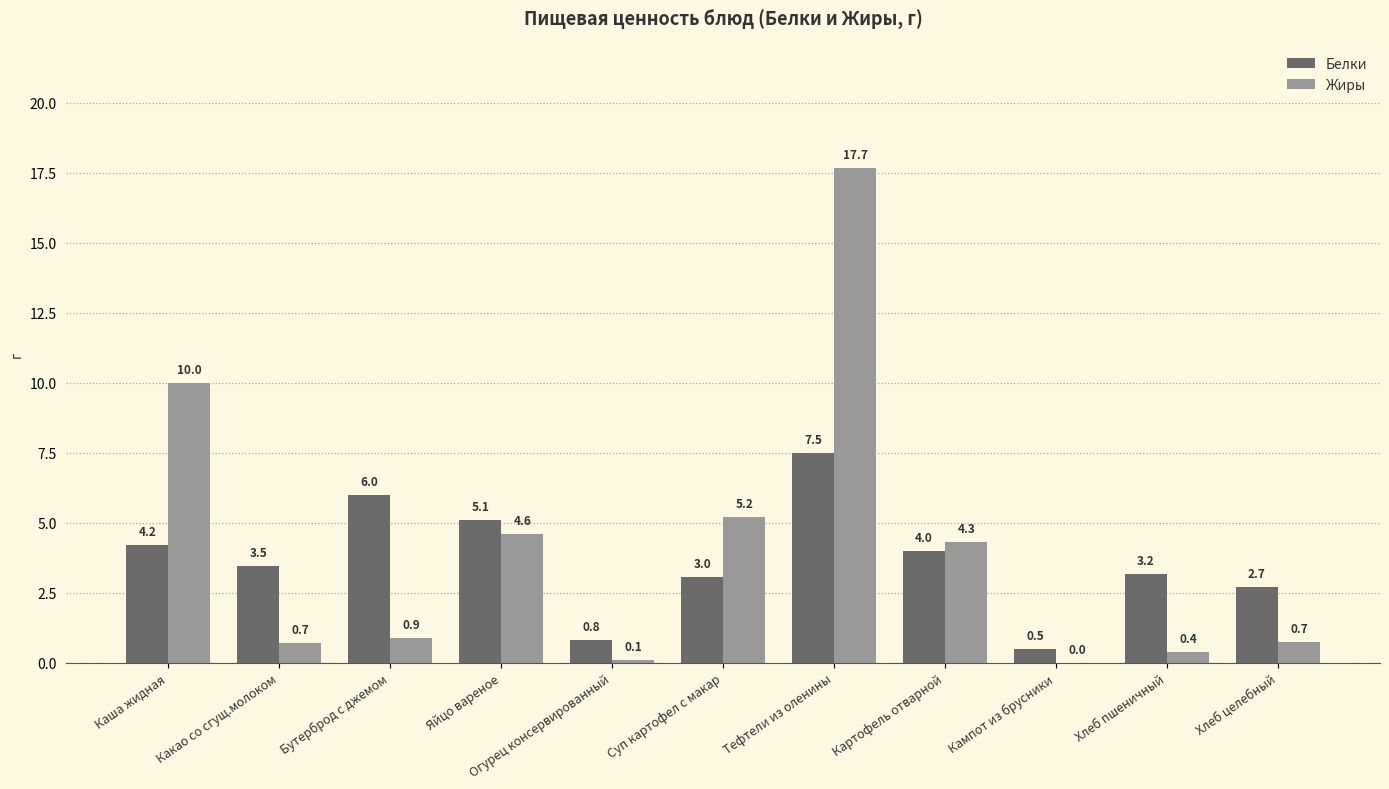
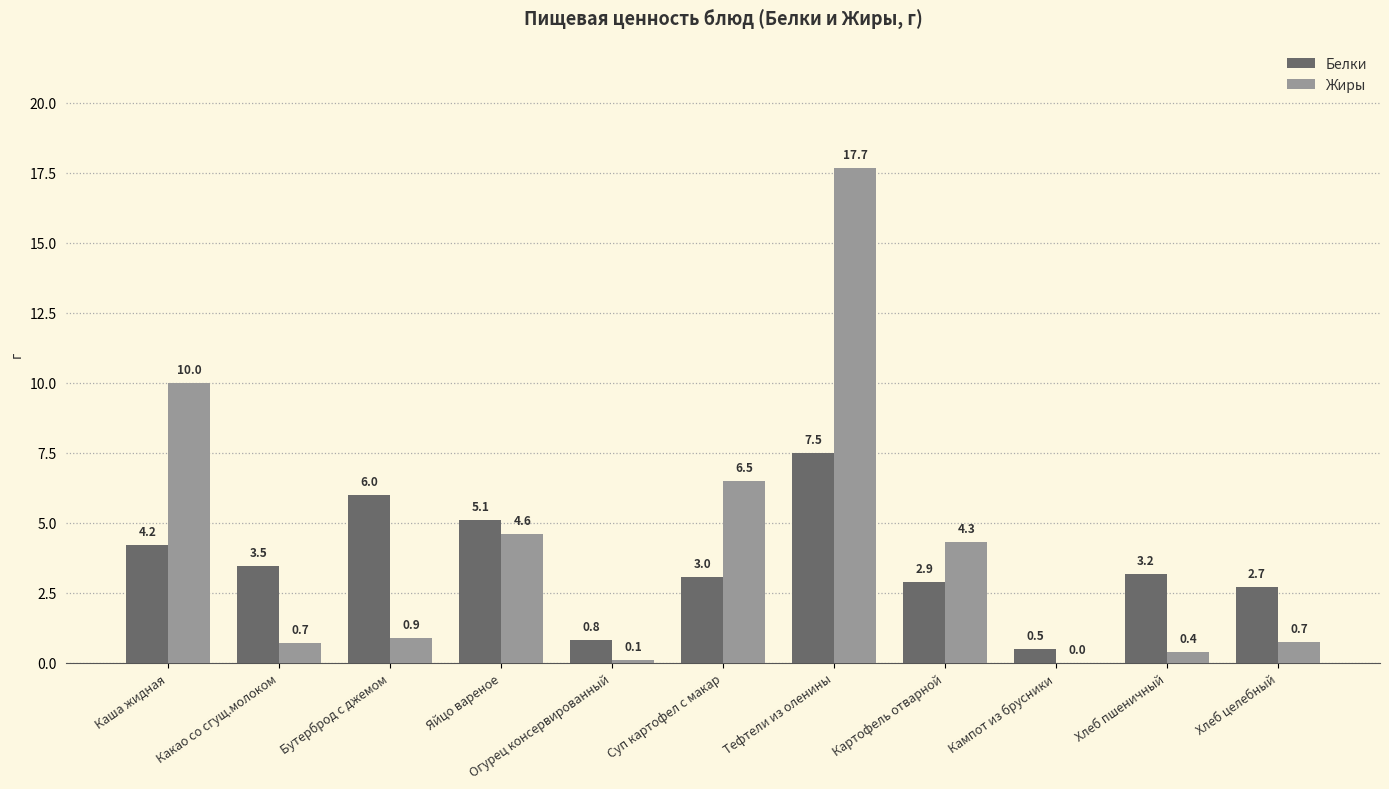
Жиры, Суп картофел с макар: 5.2 -> 6.5
Белки, Картофель отварной: 4.0 -> 2.9
